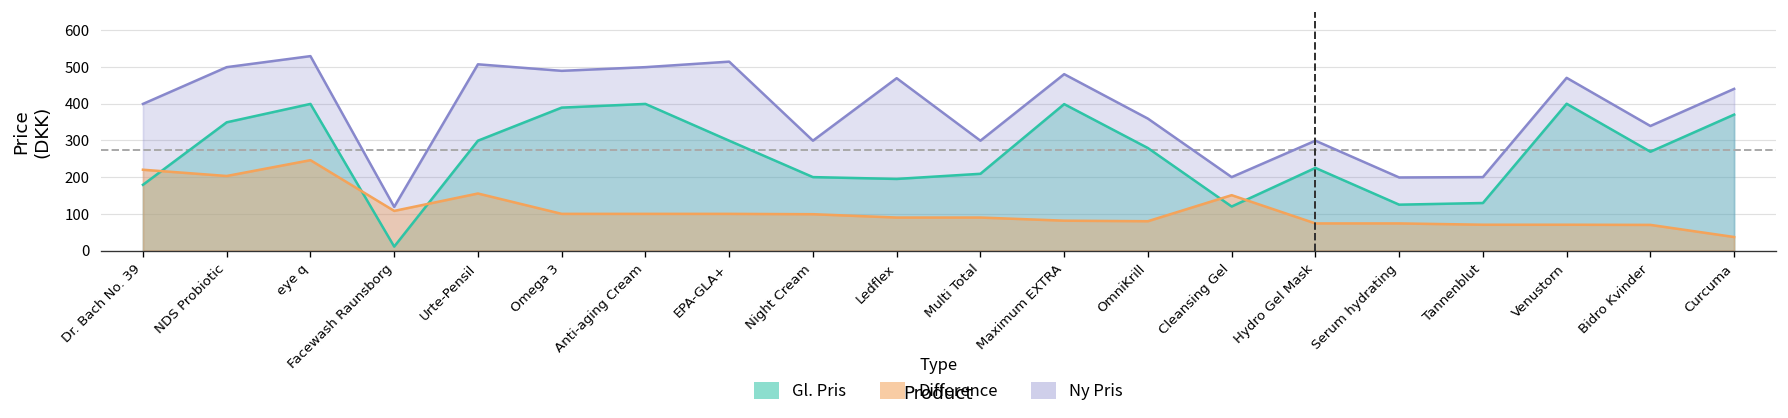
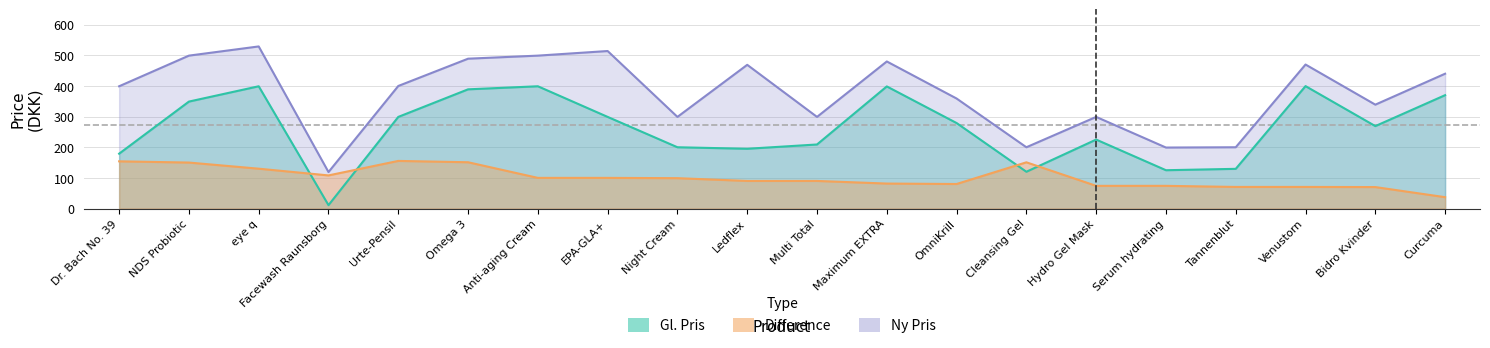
Difference, Dr. Bach No. 39: 220 -> 150
Difference, NDS Probiotic: 200 -> 150
Difference, eye q: 250 -> 130
Ny Pris, Urte-Pensil: 510 -> 400
Difference, Omega 3: 100 -> 150
